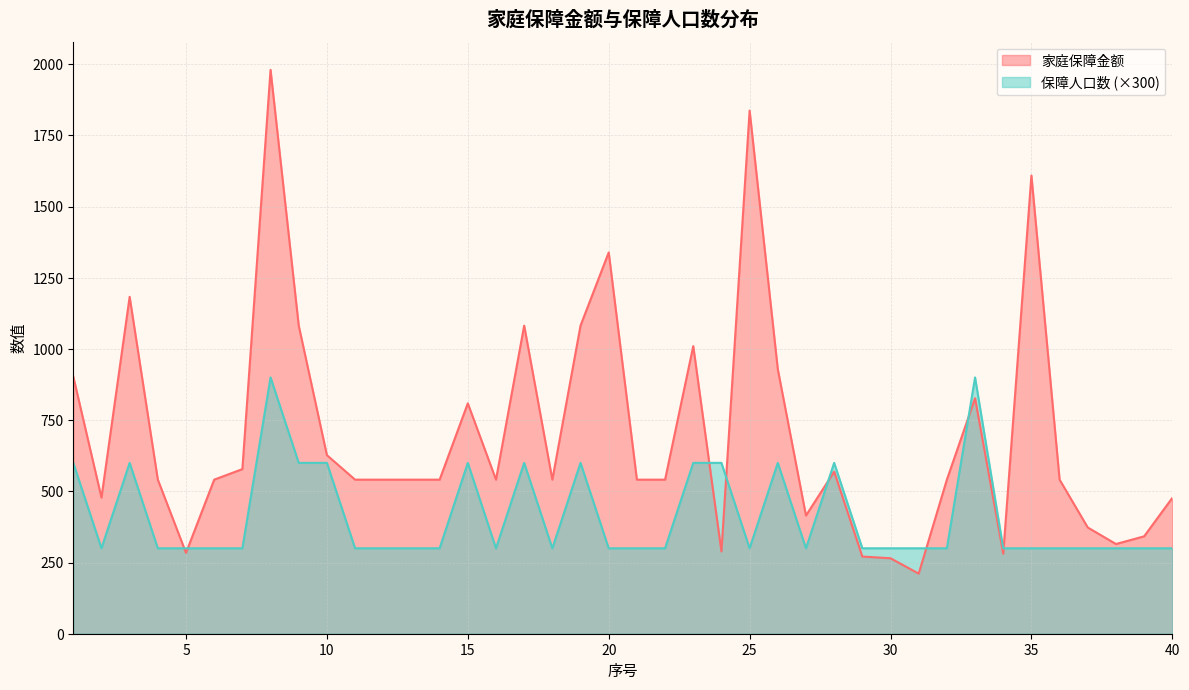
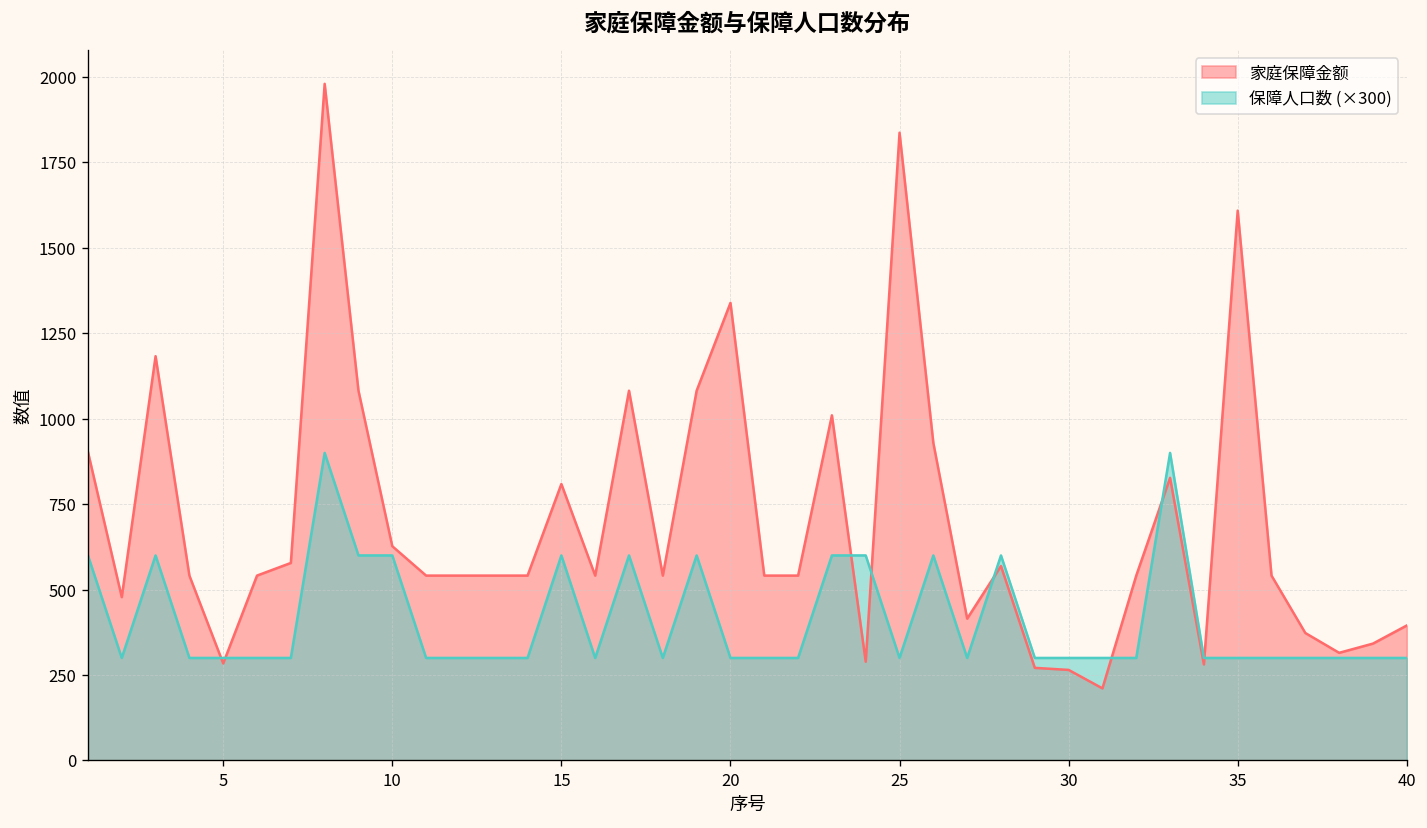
家庭保障金额, 40: 480 -> 400
